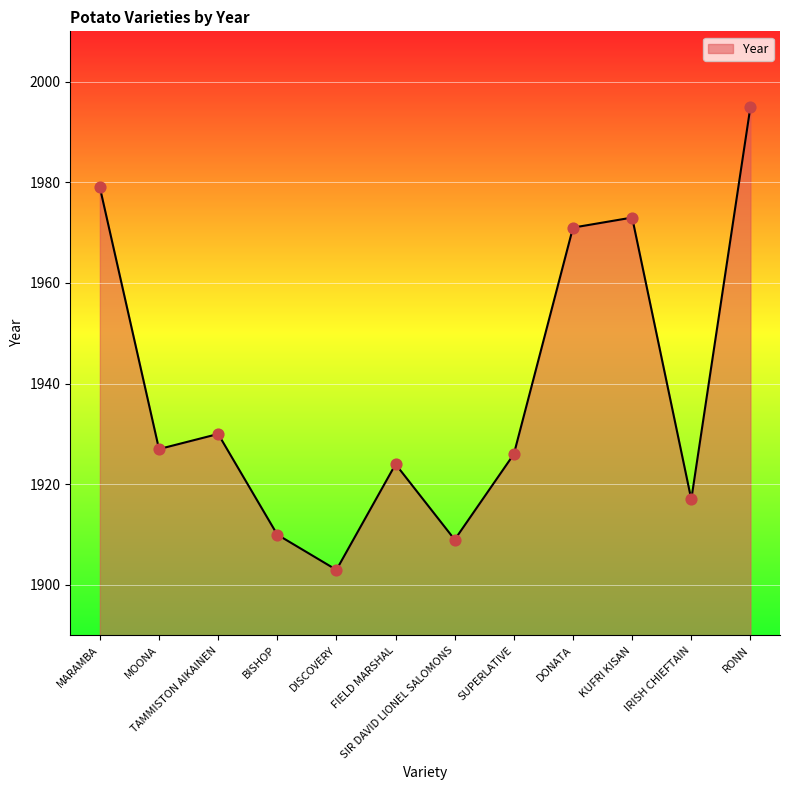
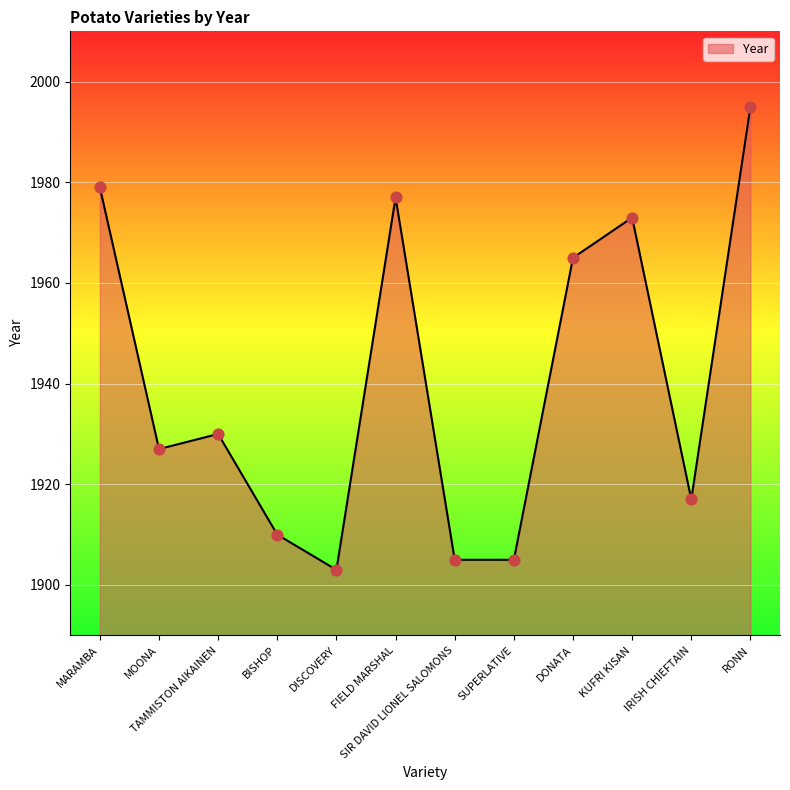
FIELD MARSHAL: 1924 -> 1977
SIR DAVID LIONEL SALOMONS: 1909 -> 1905
SUPERLATIVE: 1926 -> 1905
DONATA: 1971 -> 1965
